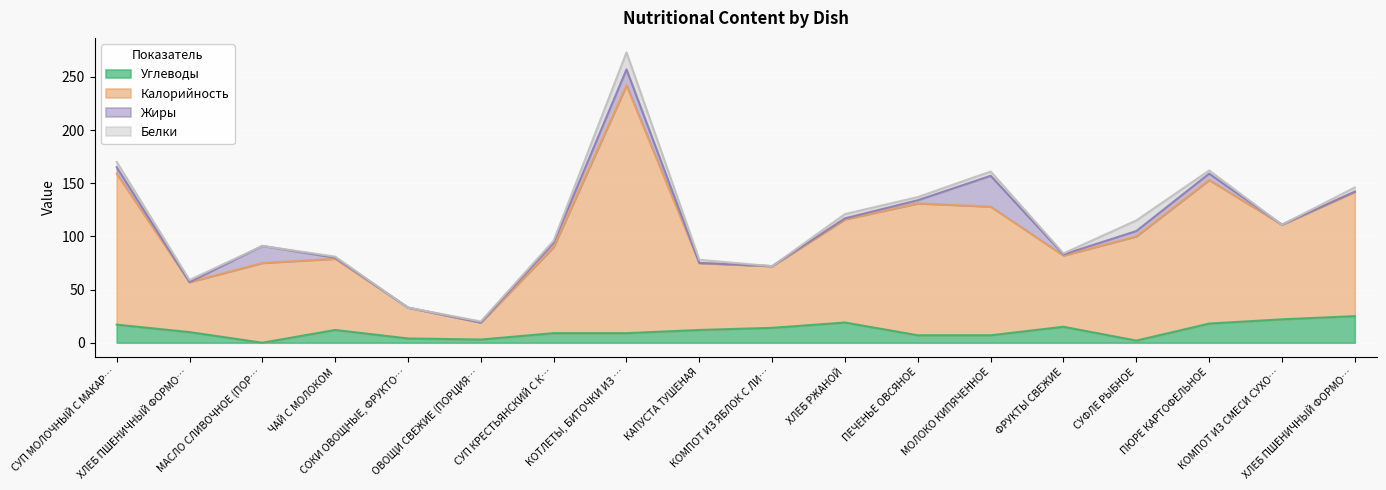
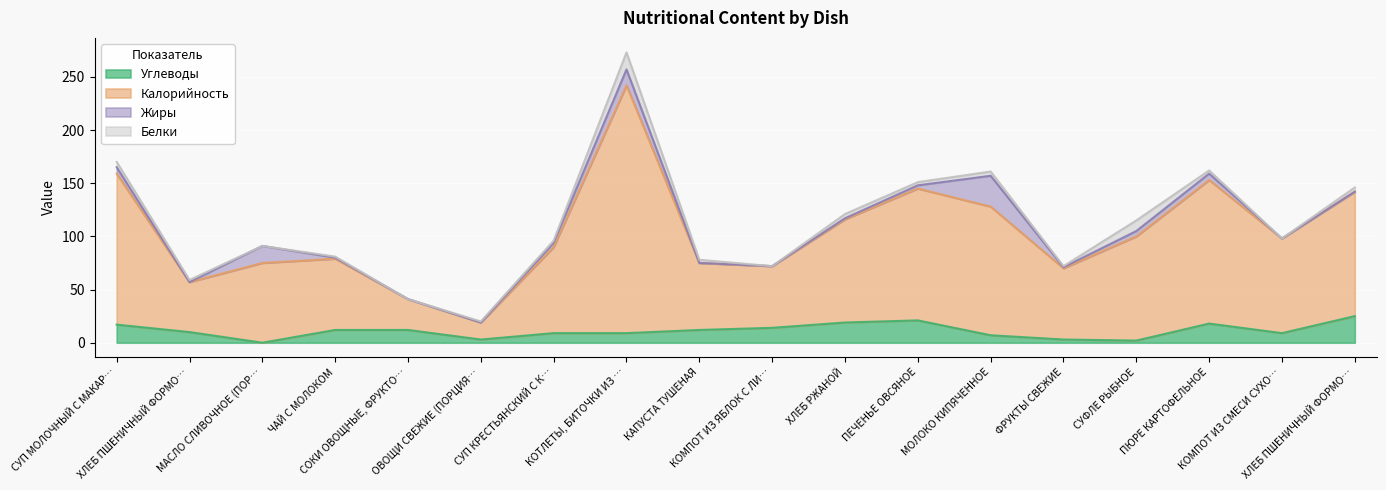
Углеводы, СОКИ ОВОЩНЫЕ, ФРУКТО…: 4 -> 12
Углеводы, ПЕЧЕНЬЕ ОВСЯНОЕ: 7 -> 21
Углеводы, ФРУКТЫ СВЕЖИЕ: 15 -> 3
Углеводы, КОМПОТ ИЗ СМЕСИ СУХО…: 22 -> 9
